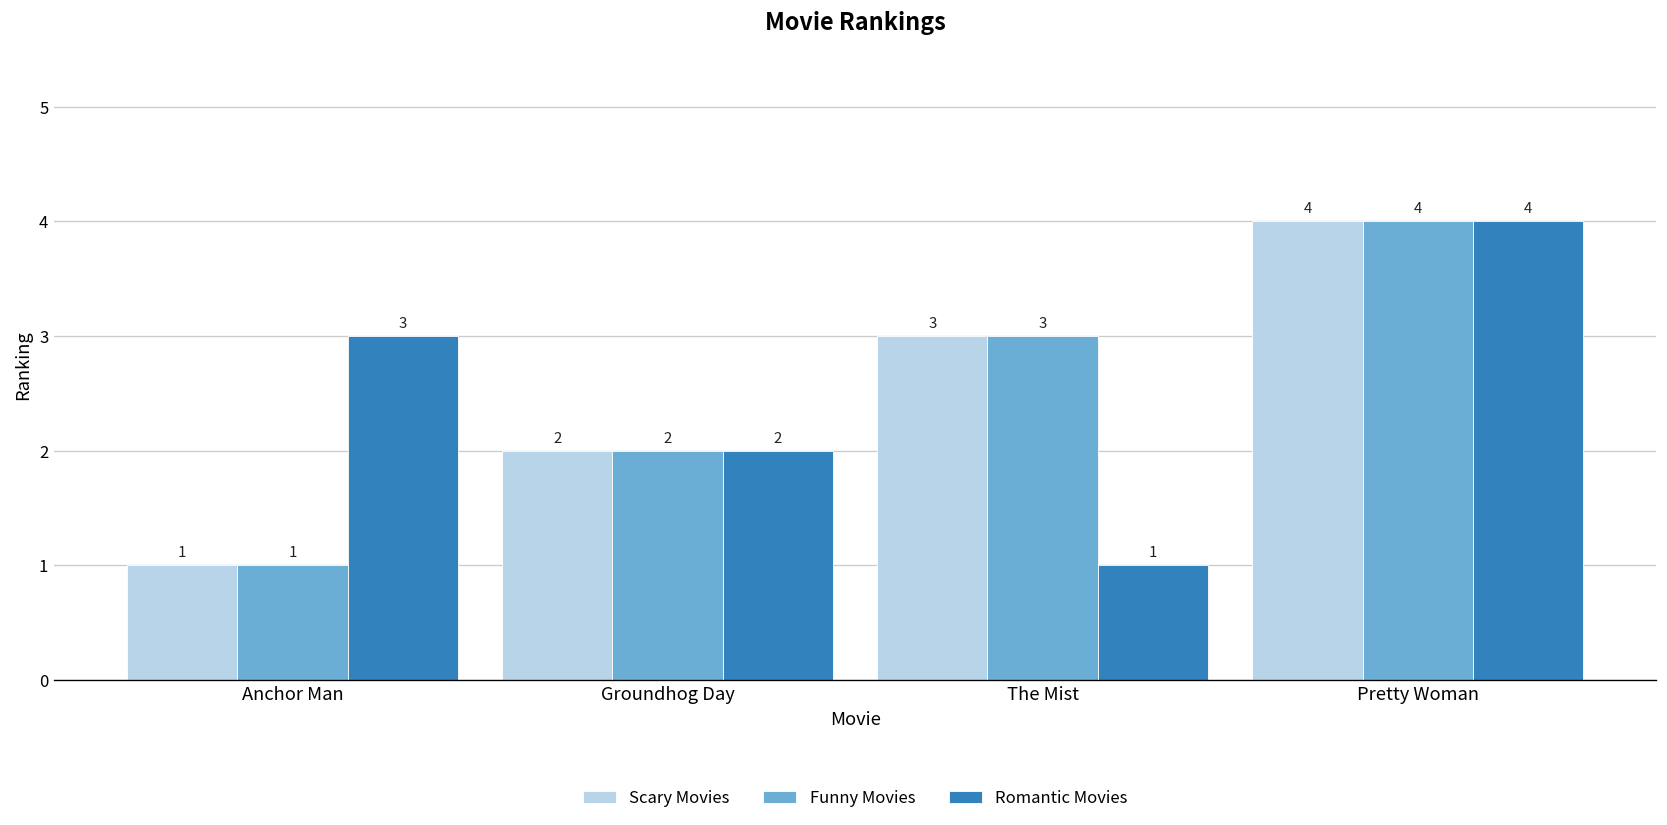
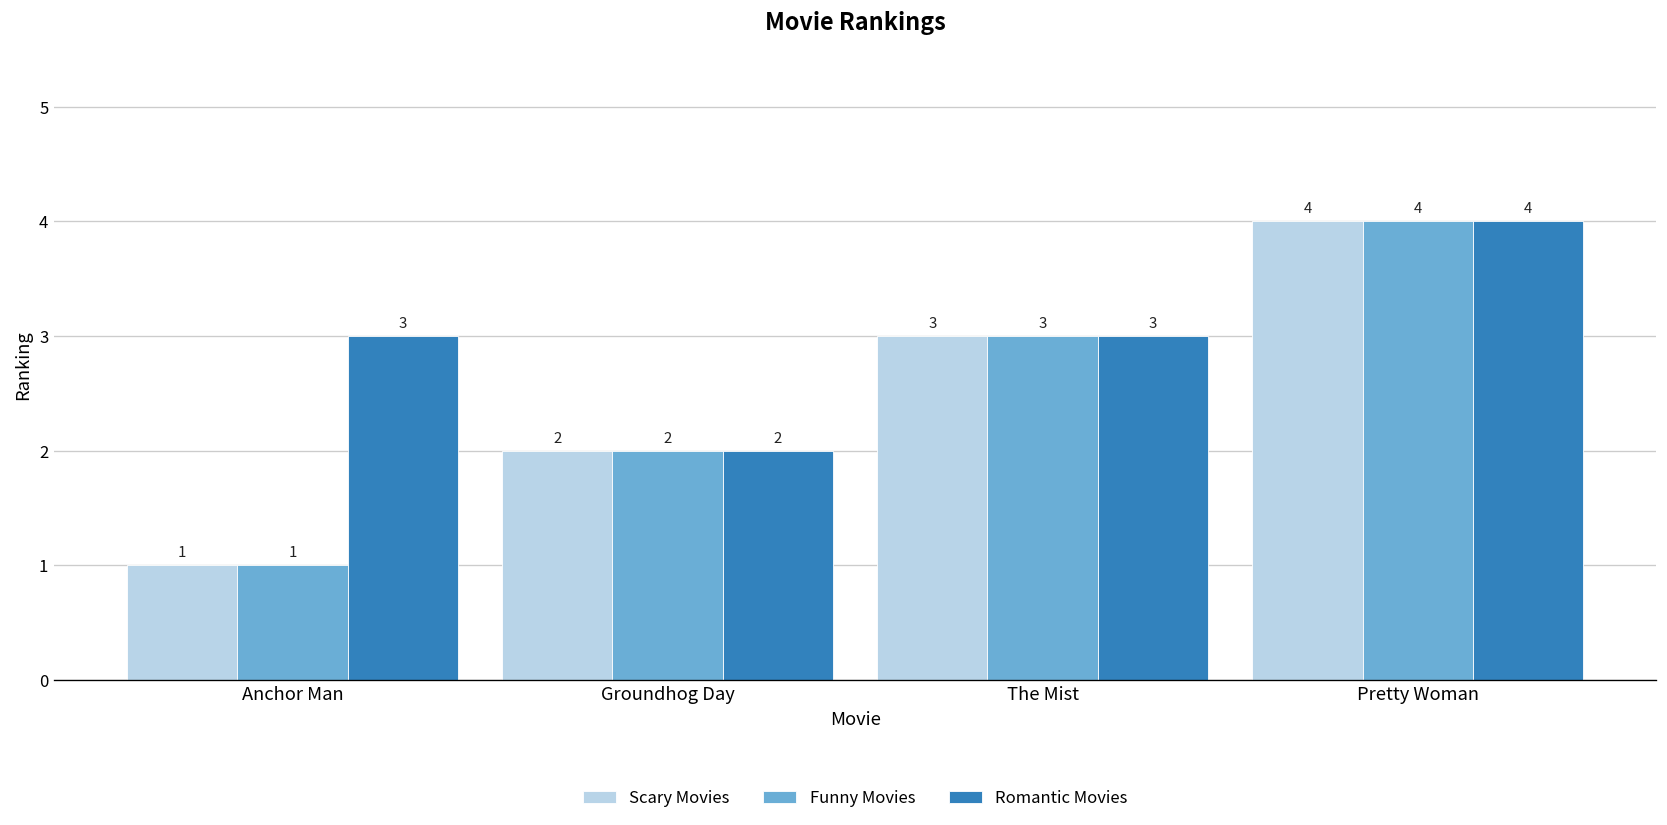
Romantic Movies, The Mist: 1 -> 3
